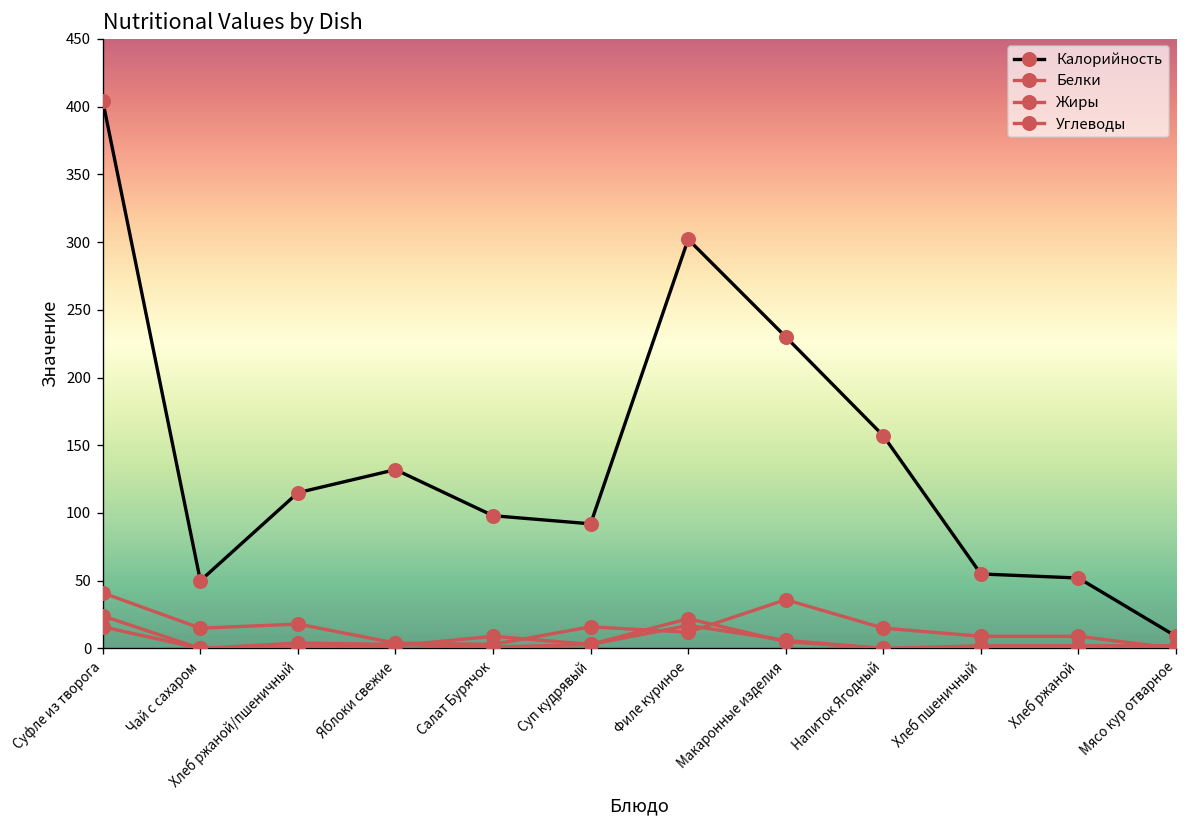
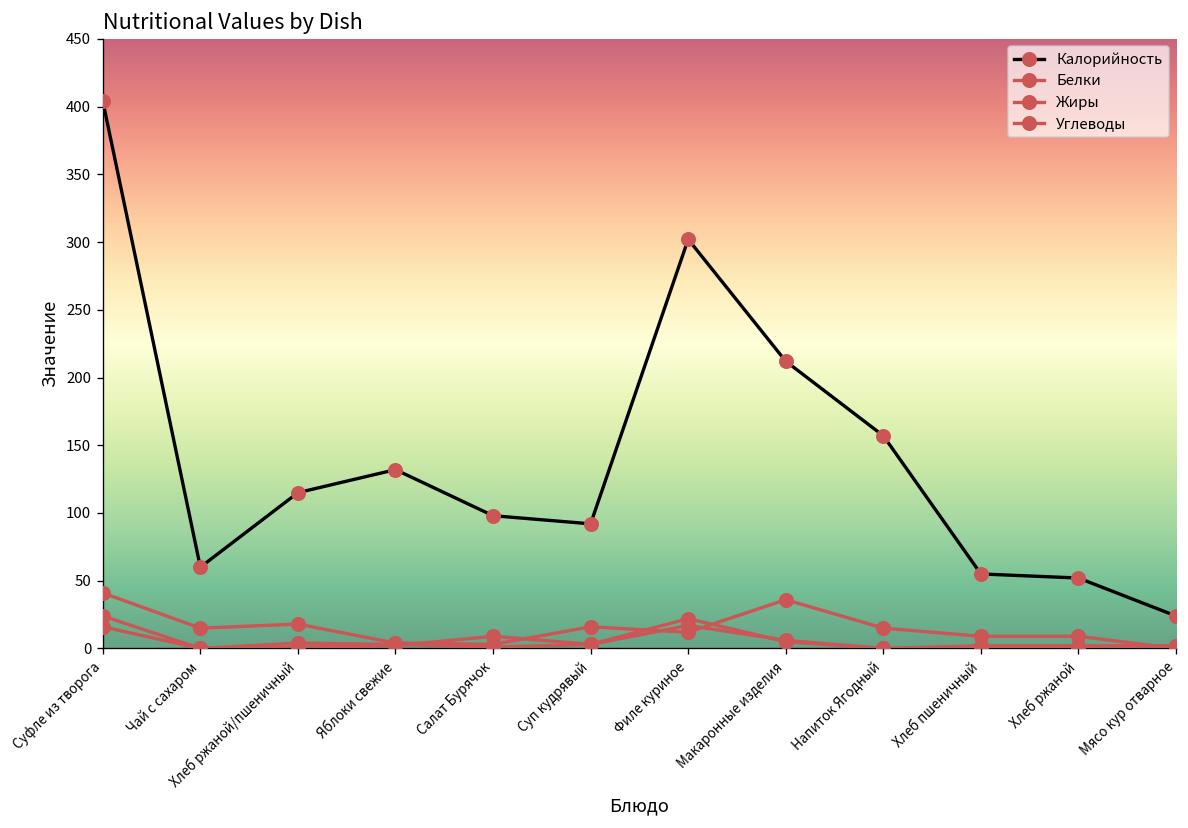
Калорийность, Чай с сахаром: 50 -> 60
Калорийность, Макаронные изделия: 230 -> 212
Калорийность, Мясо кур отварное: 9 -> 24
